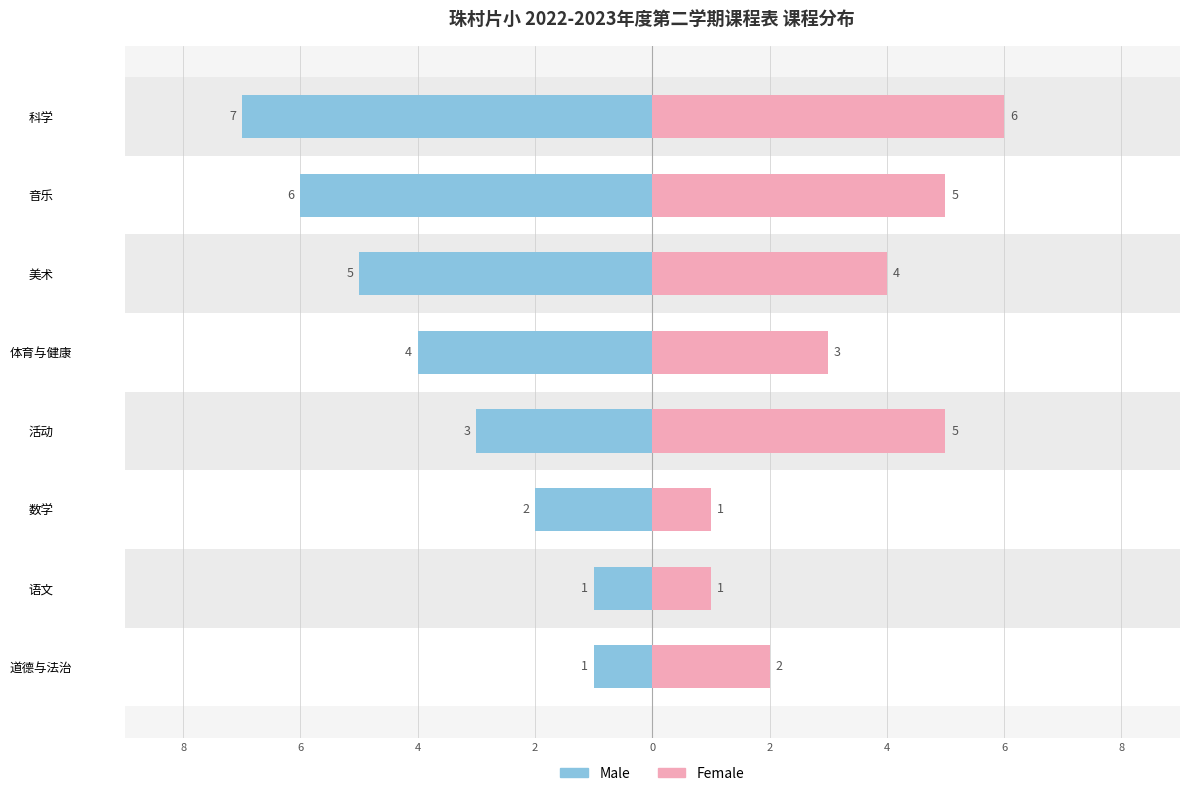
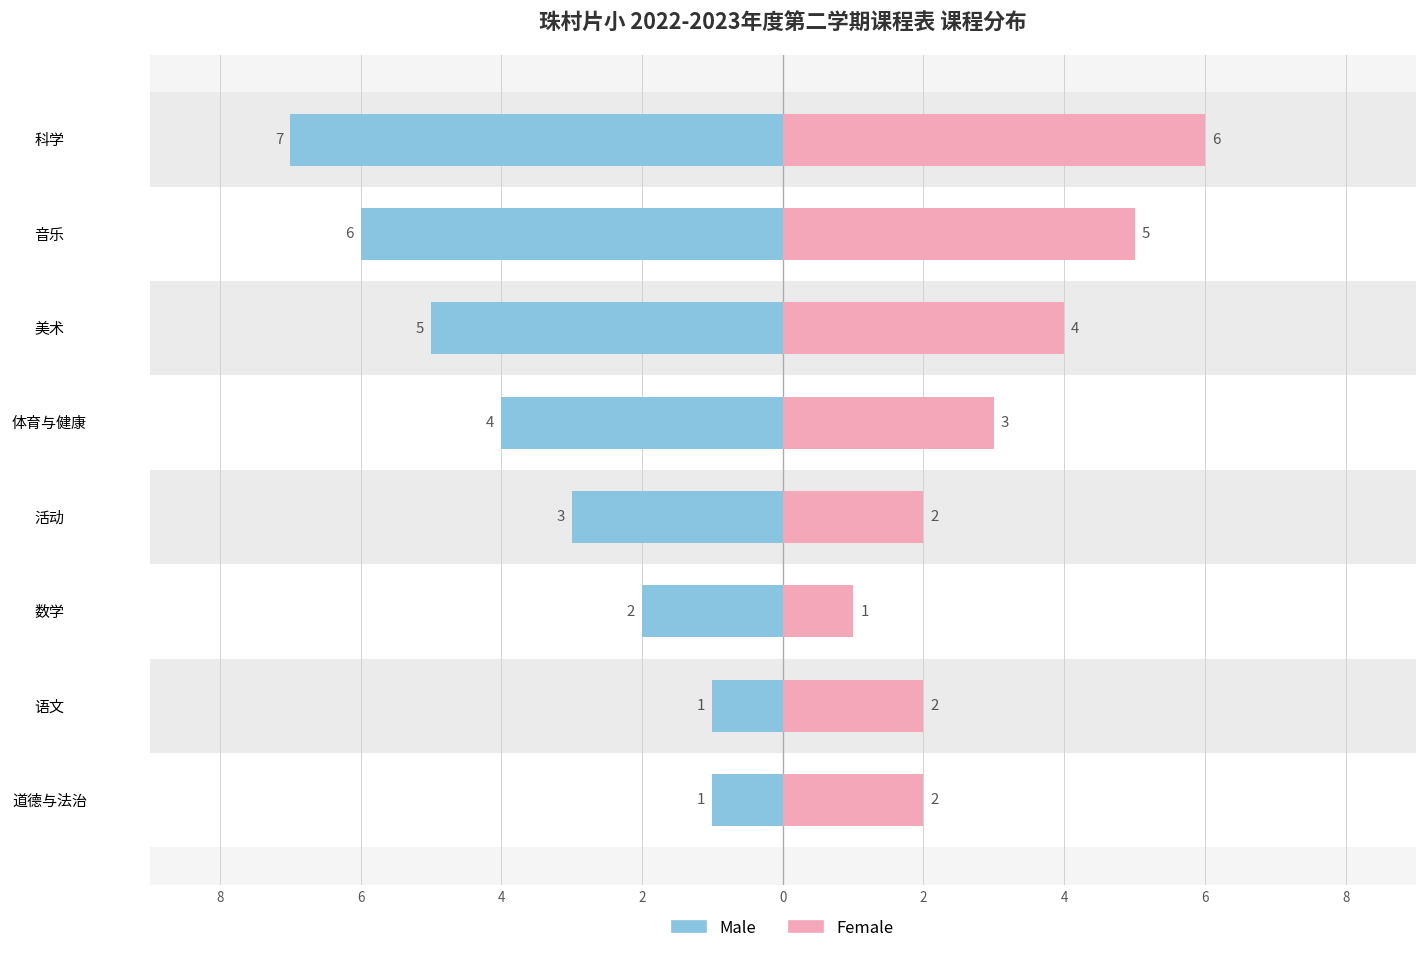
Female, 活动: 5 -> 2
Female, 语文: 1 -> 2
